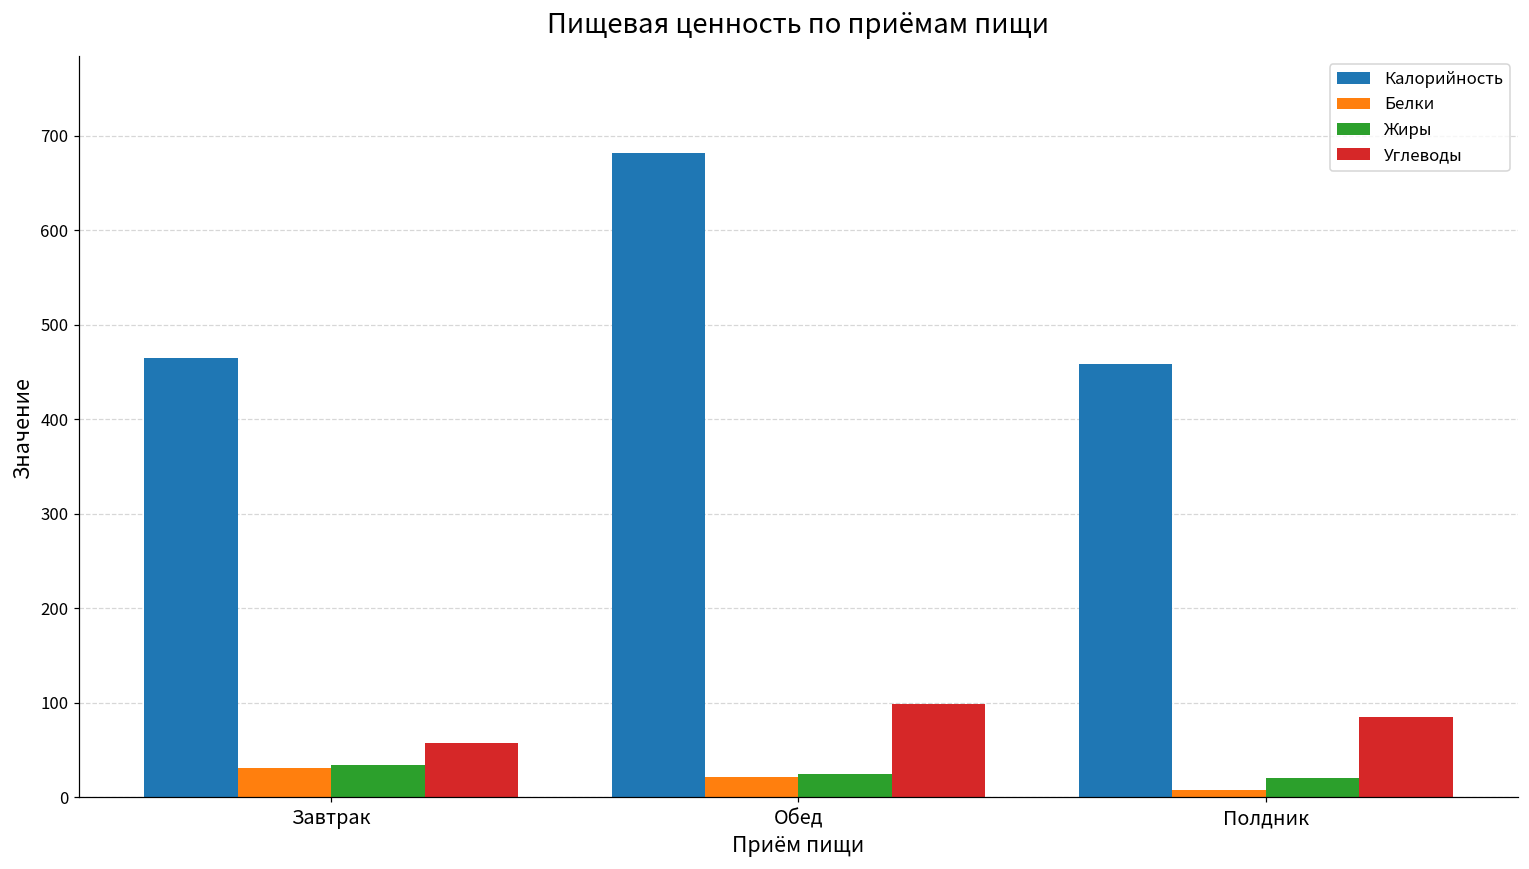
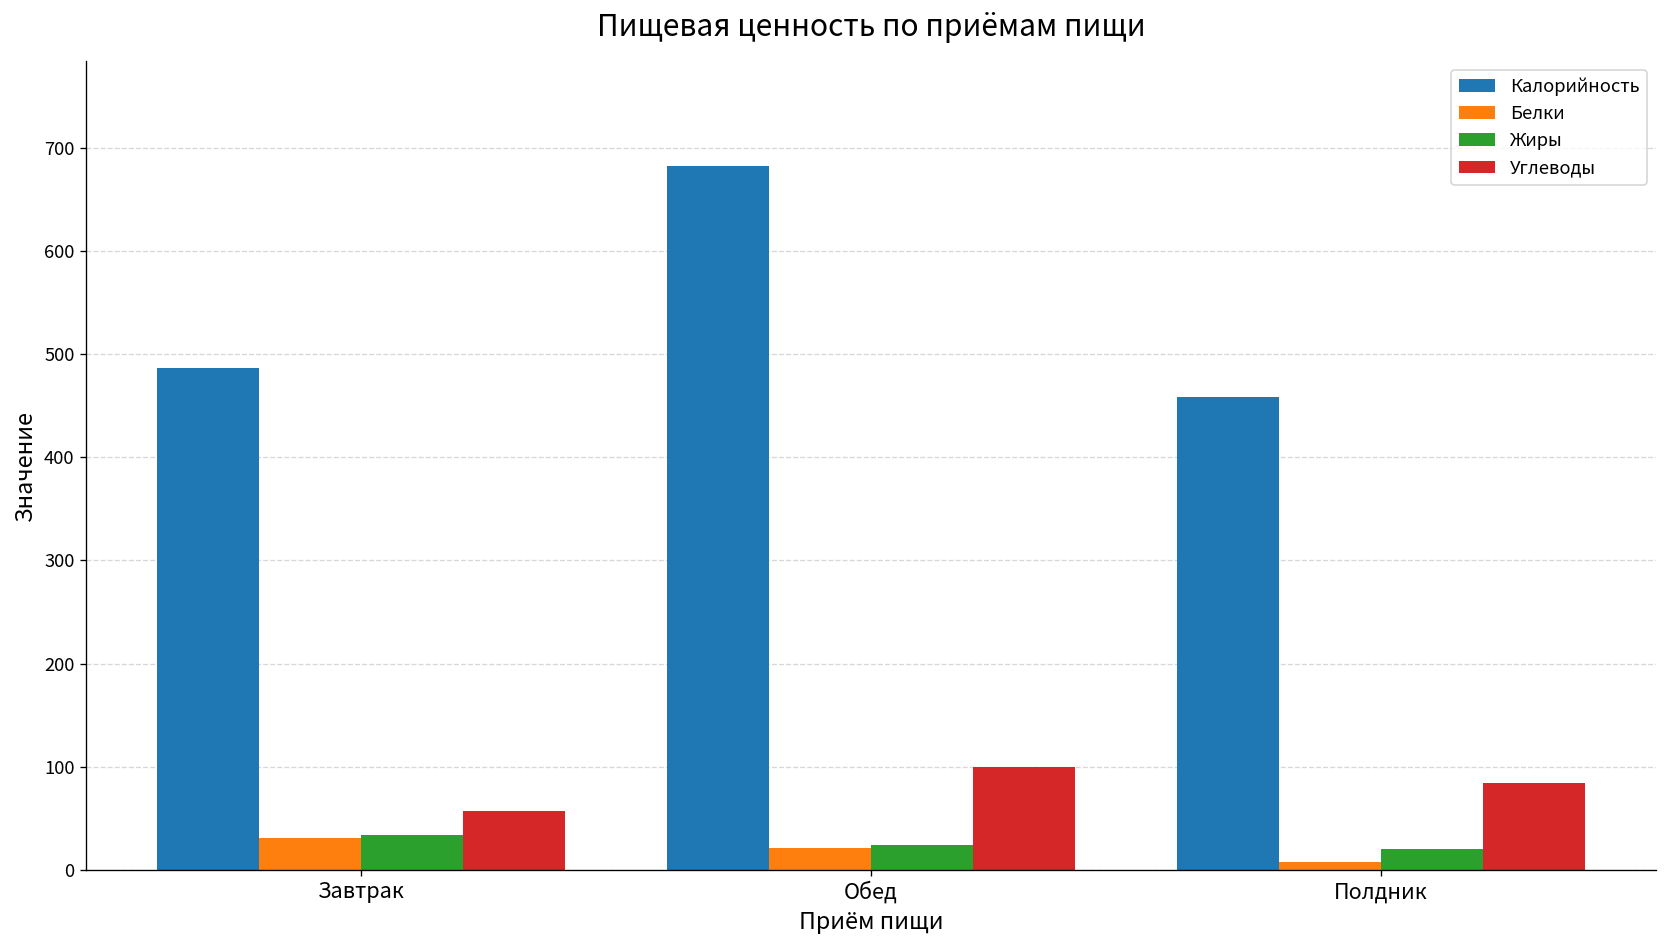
Калорийность, Завтрак: 460 -> 490
